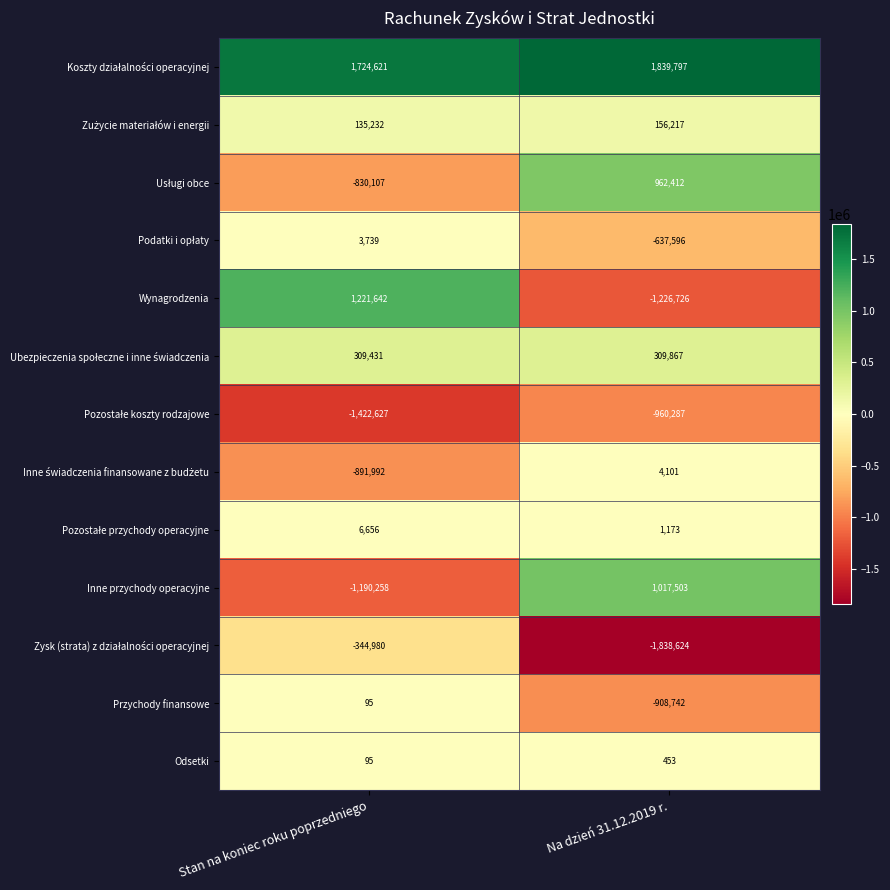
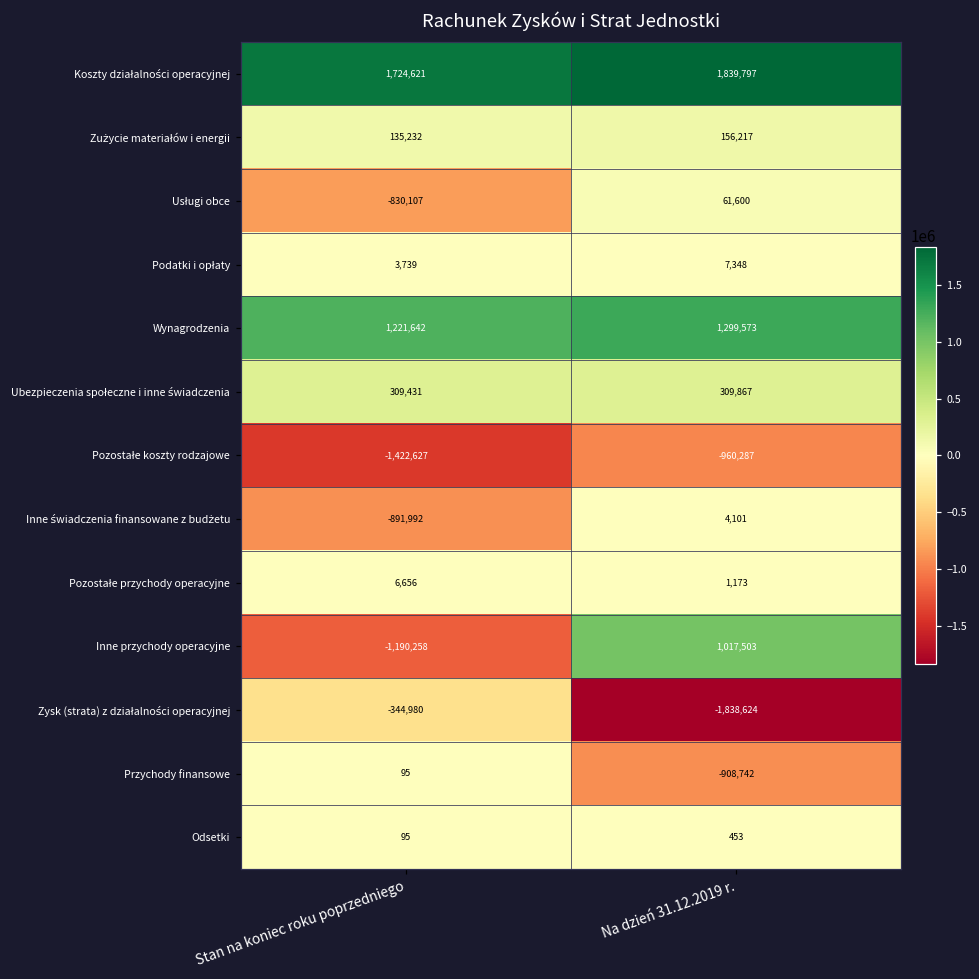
Usługi obce, Na dzień 31.12.2019 r.: 962,412 -> 61,600
Podatki i opłaty, Na dzień 31.12.2019 r.: -637,596 -> 7,348
Wynagrodzenia, Na dzień 31.12.2019 r.: -1,226,726 -> 1,299,573
